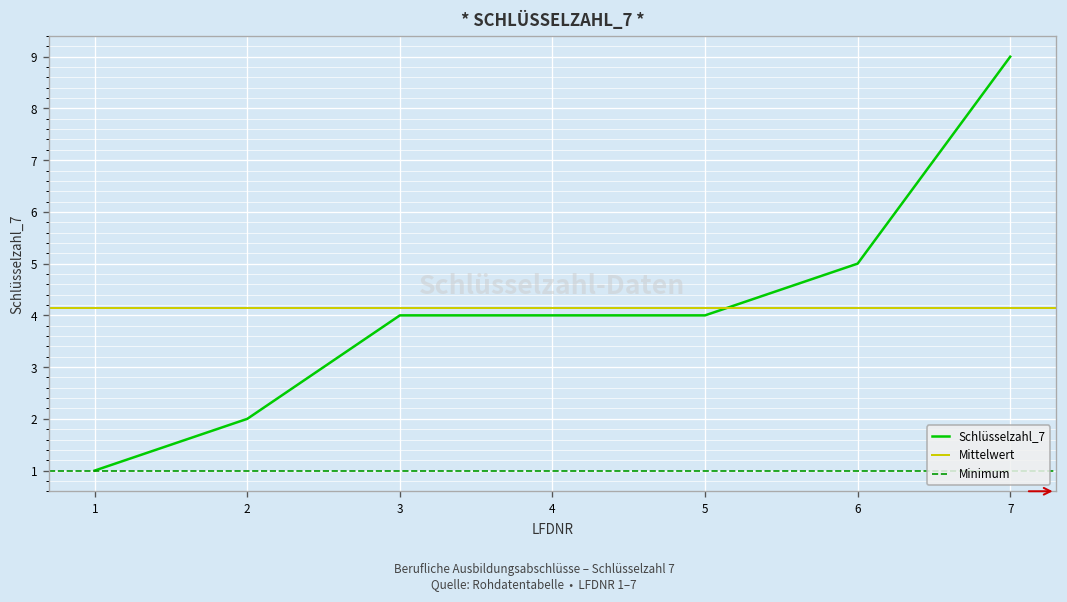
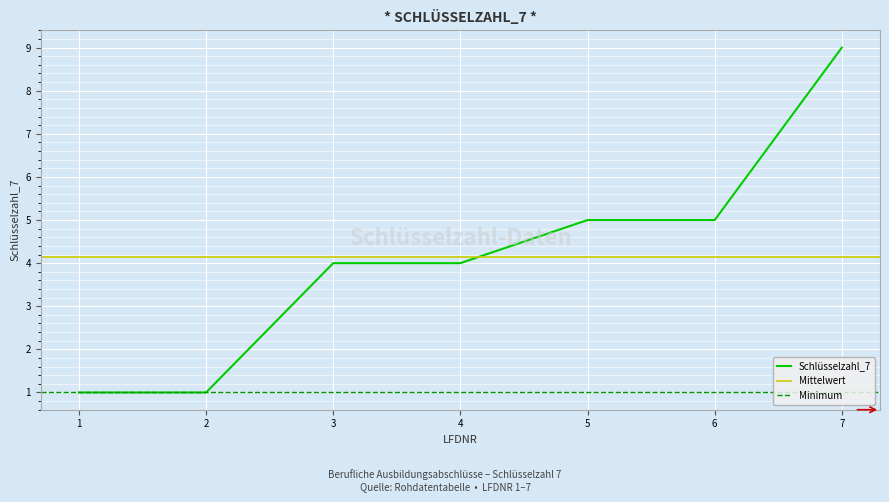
2: 2 -> 1
5: 4 -> 5
